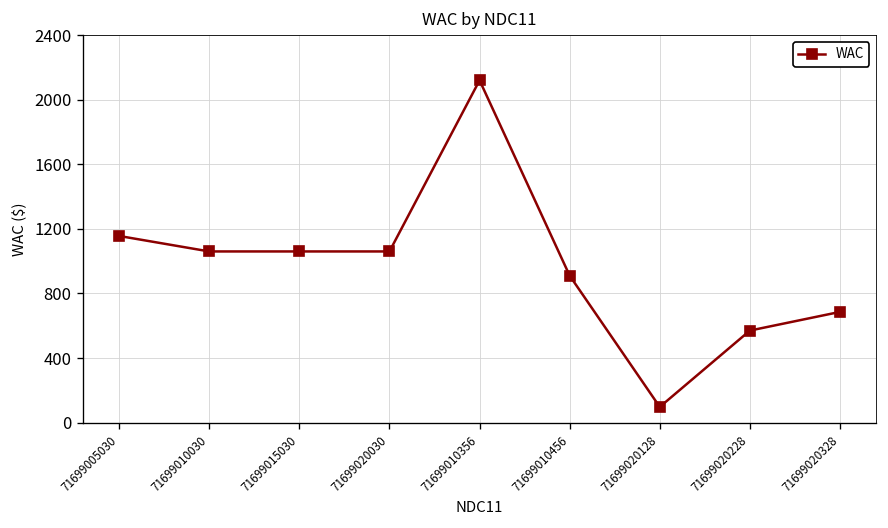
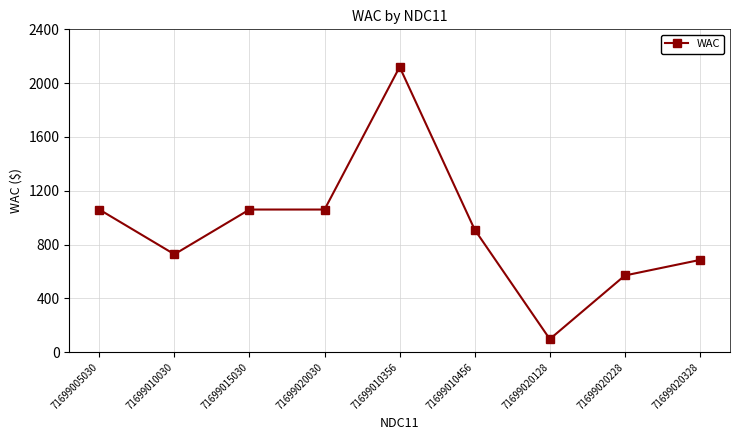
71699005030: 1160 -> 1060
71699010030: 1060 -> 730
